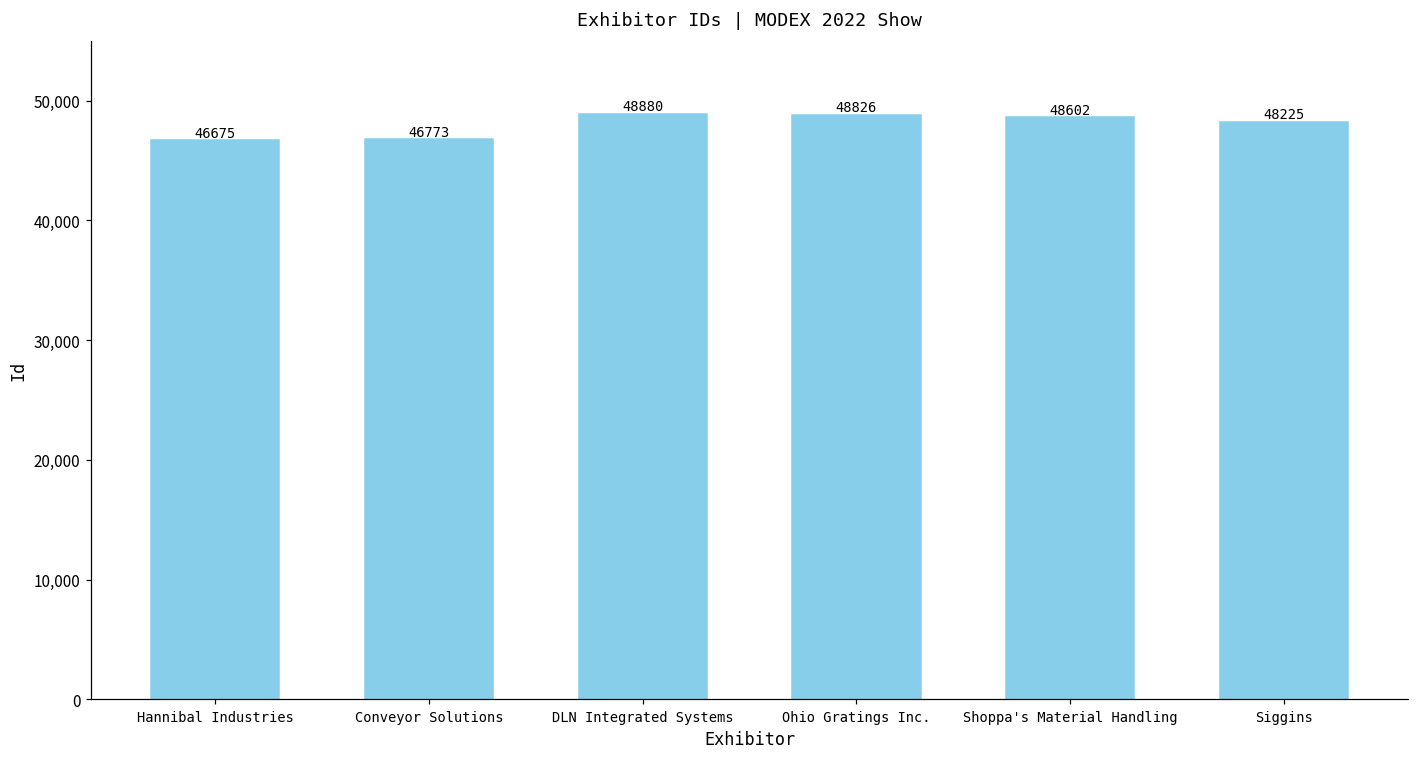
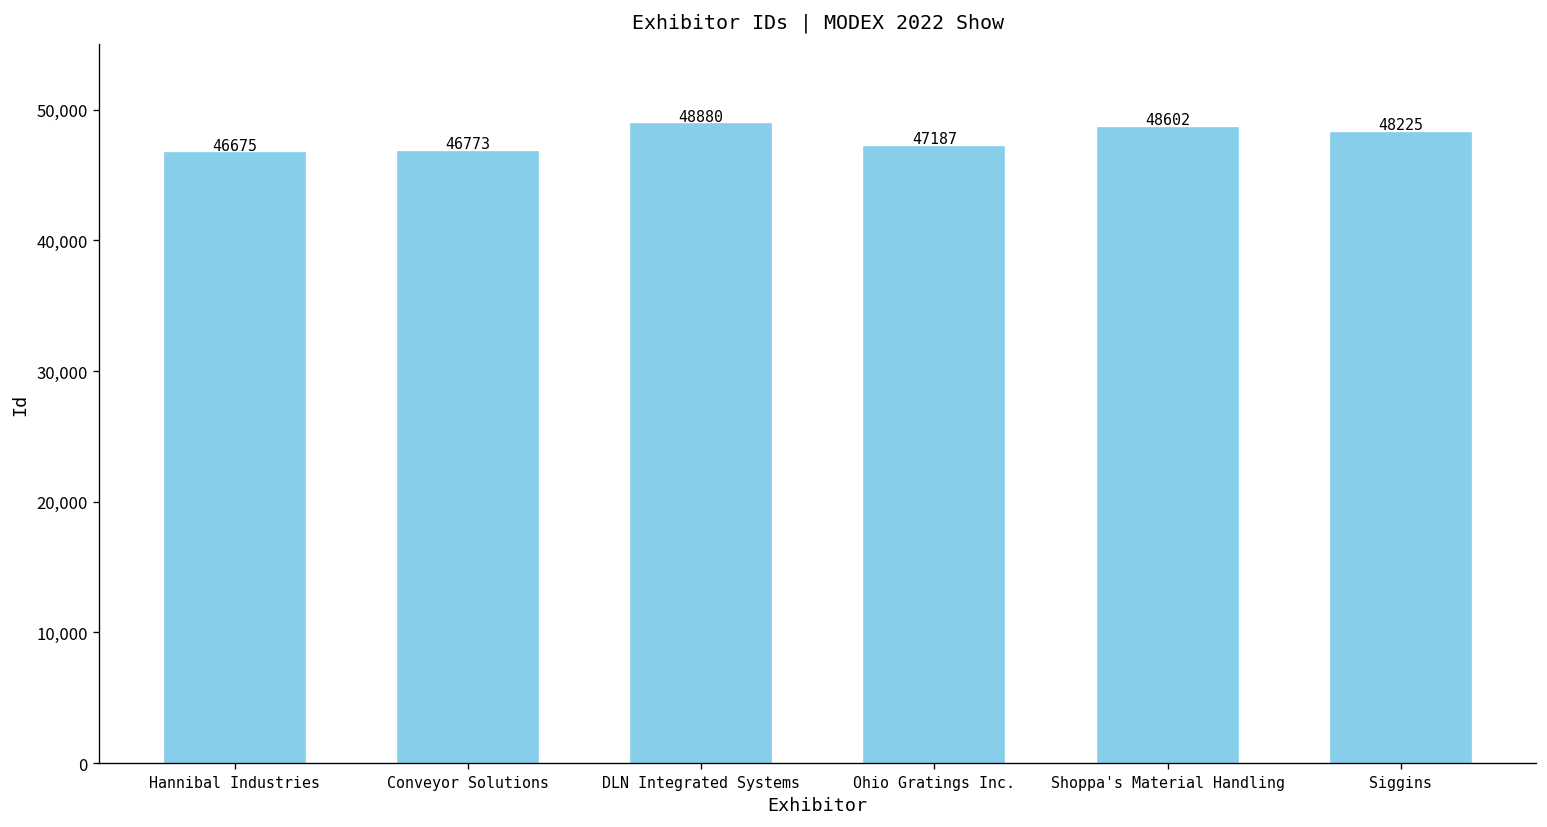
Ohio Gratings Inc.: 48826 -> 47187
